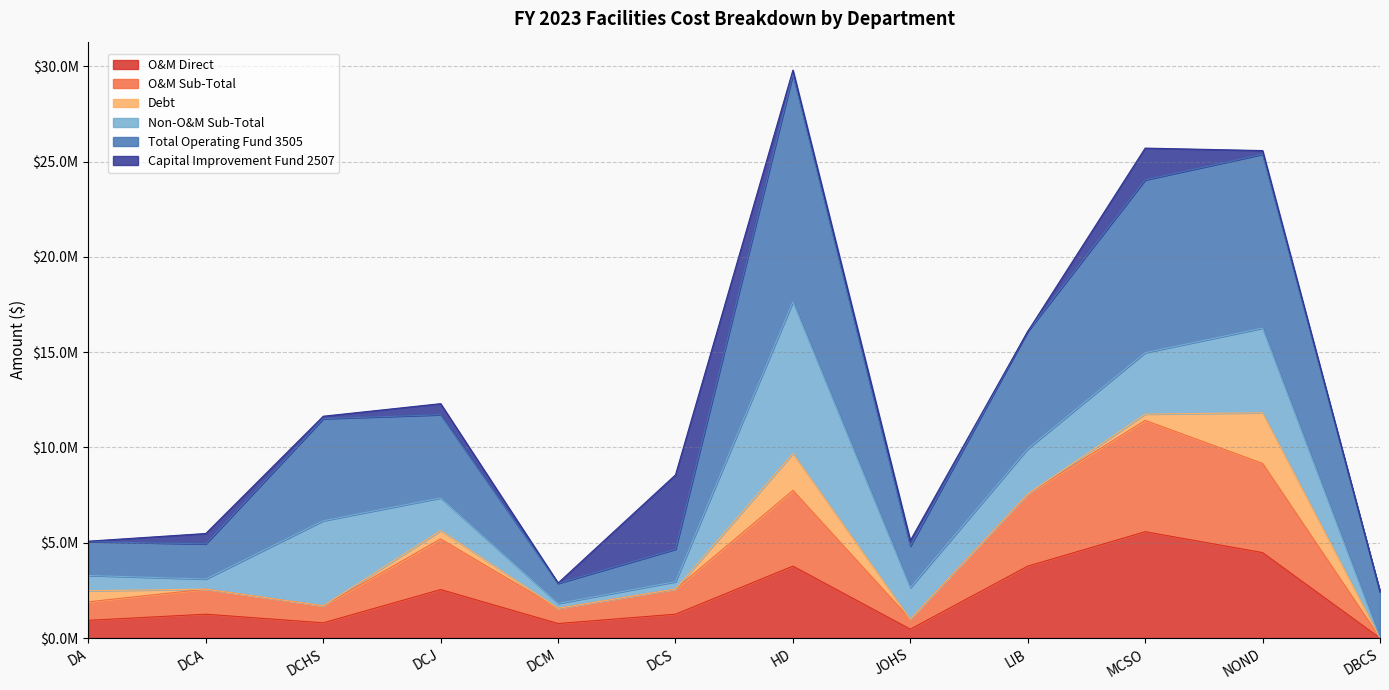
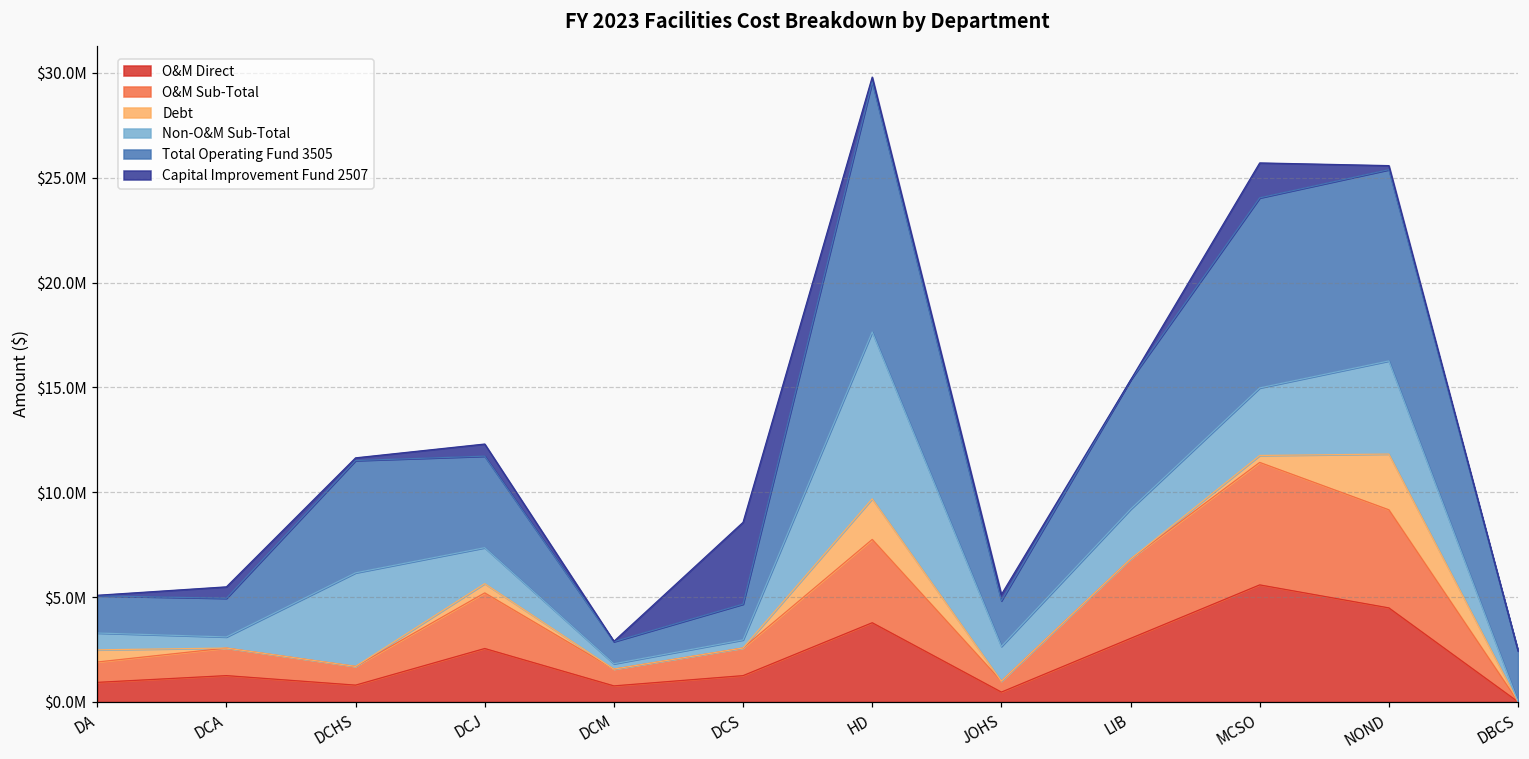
O&M Direct, LIB: $3800000 -> $3000000
